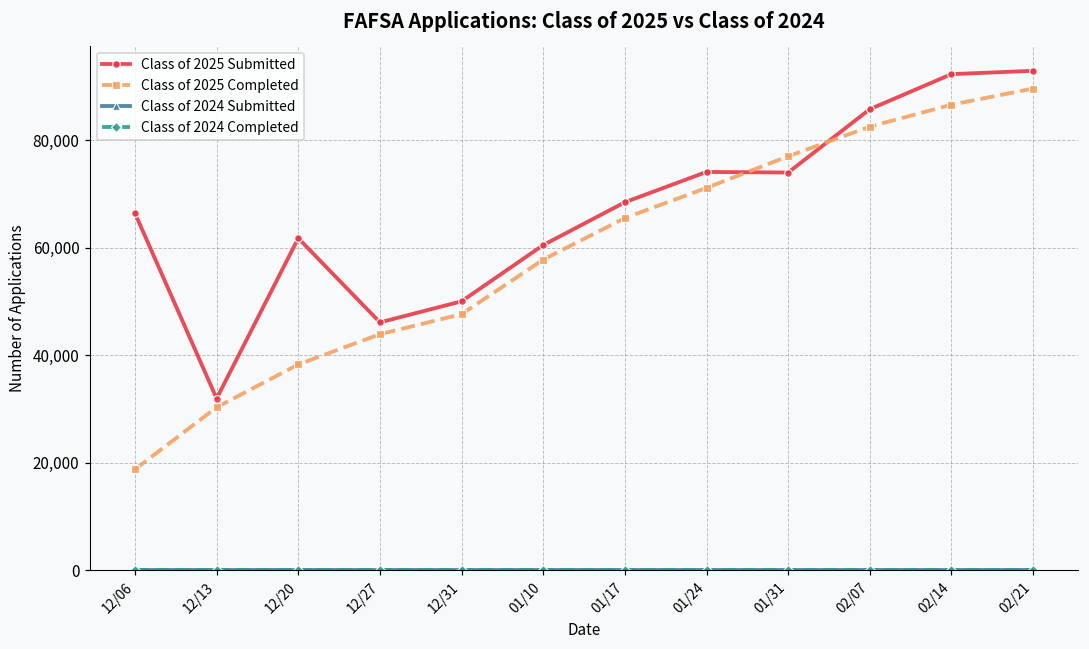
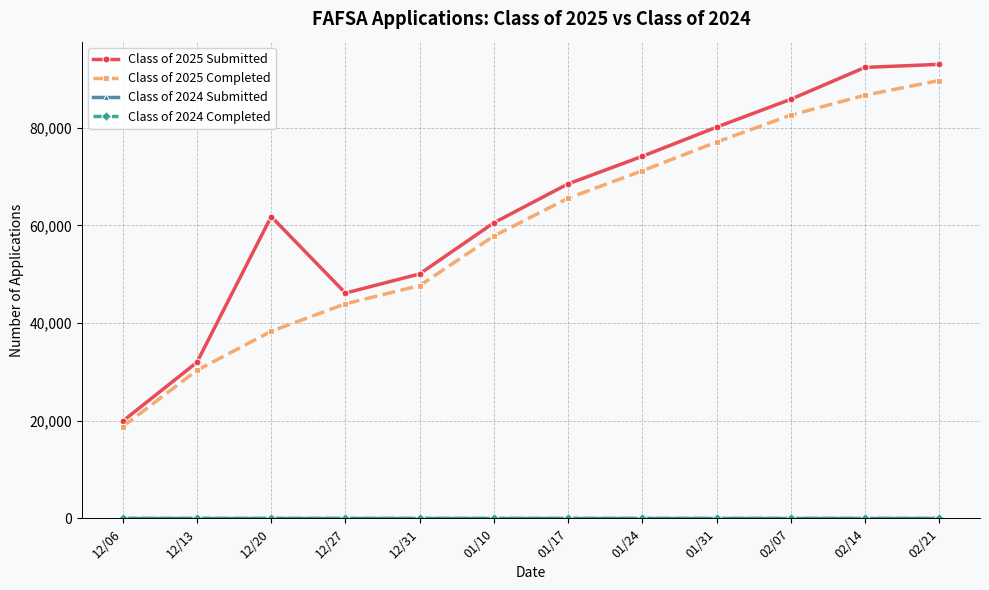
Class of 2025 Submitted, 12/06: 66,000 -> 20,000
Class of 2025 Submitted, 01/31: 74,000 -> 80,000
